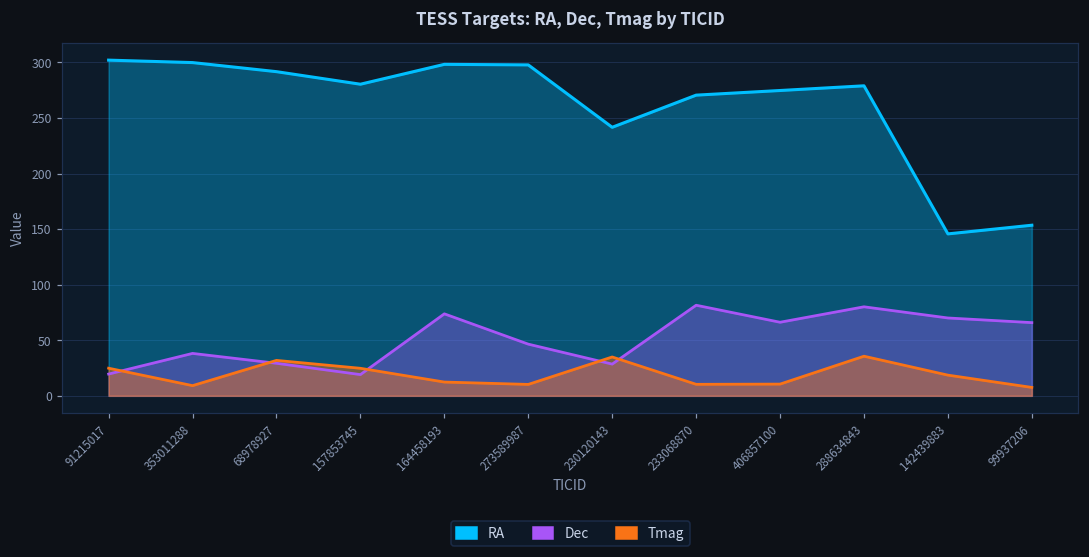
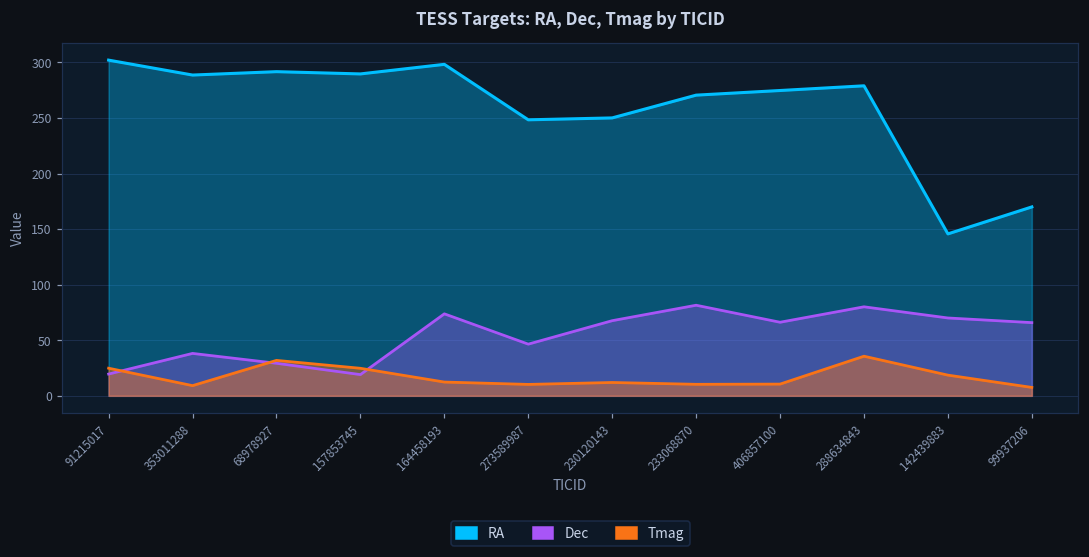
RA, 353011288: 300 -> 289
RA, 157853745: 280 -> 290
RA, 273589987: 298 -> 248
RA, 230120143: 242 -> 250
Dec, 230120143: 29 -> 68
Tmag, 230120143: 35 -> 12
RA, 99937206: 154 -> 170
